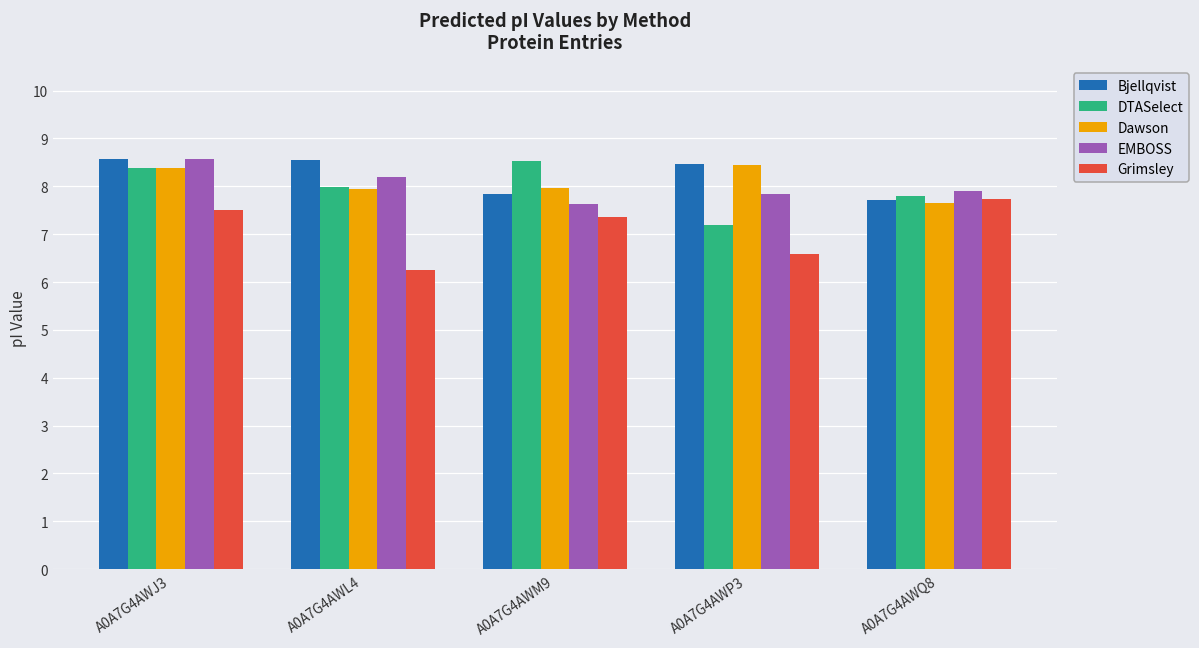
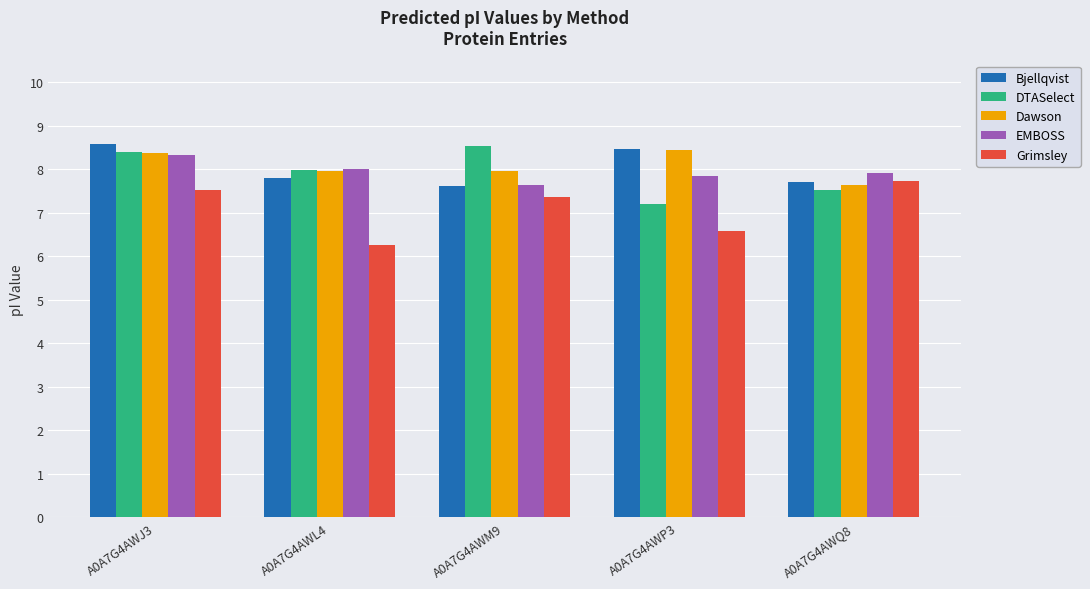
EMBOSS, A0A7G4AWJ3: 8.6 -> 8.3
Bjellqvist, A0A7G4AWL4: 8.5 -> 7.8
EMBOSS, A0A7G4AWL4: 8.2 -> 8.0
Bjellqvist, A0A7G4AWM9: 7.8 -> 7.6
DTASelect, A0A7G4AWQ8: 7.8 -> 7.5
